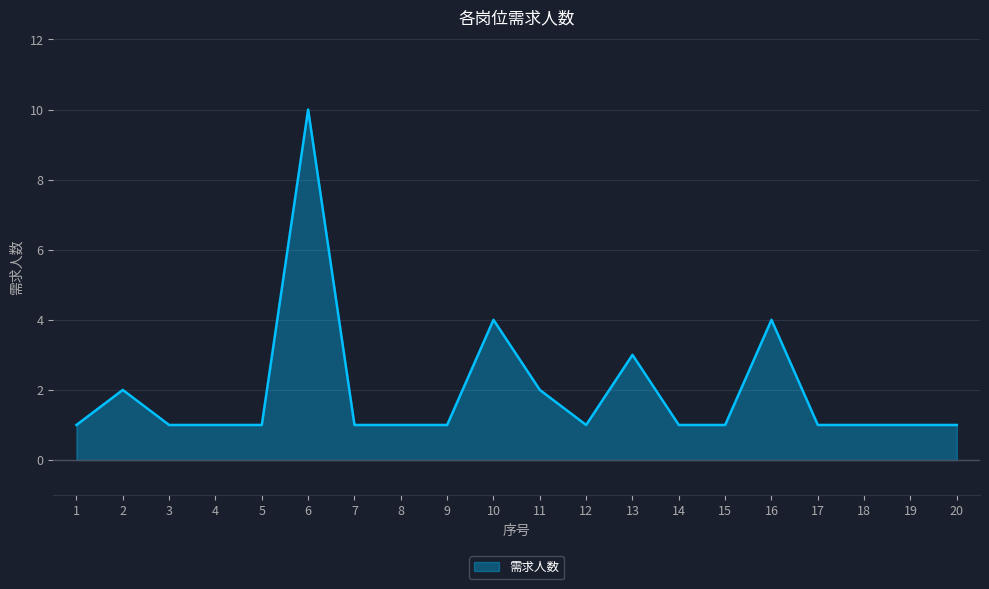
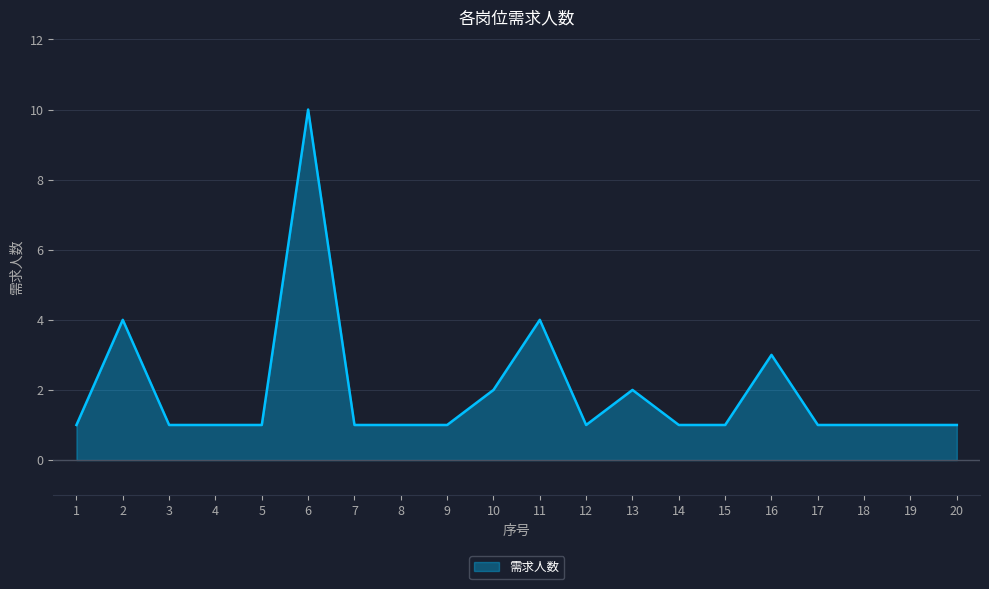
2: 2 -> 4
10: 4 -> 2
11: 2 -> 4
13: 3 -> 2
16: 4 -> 3
